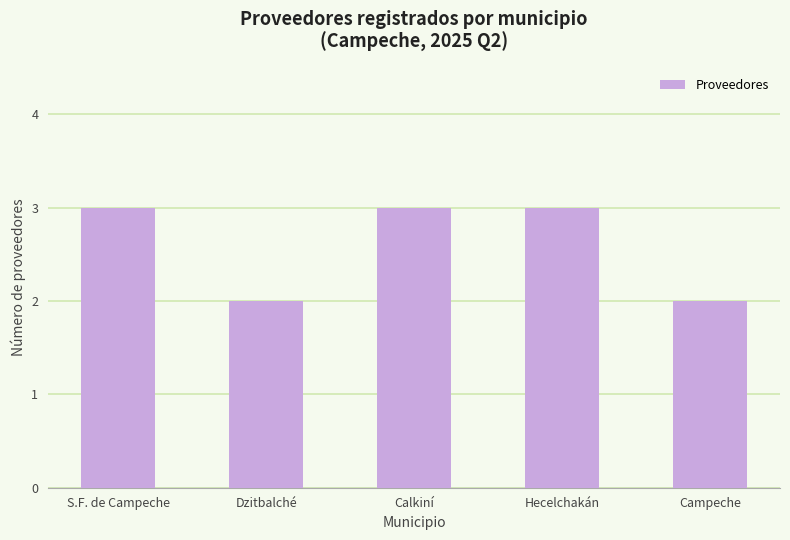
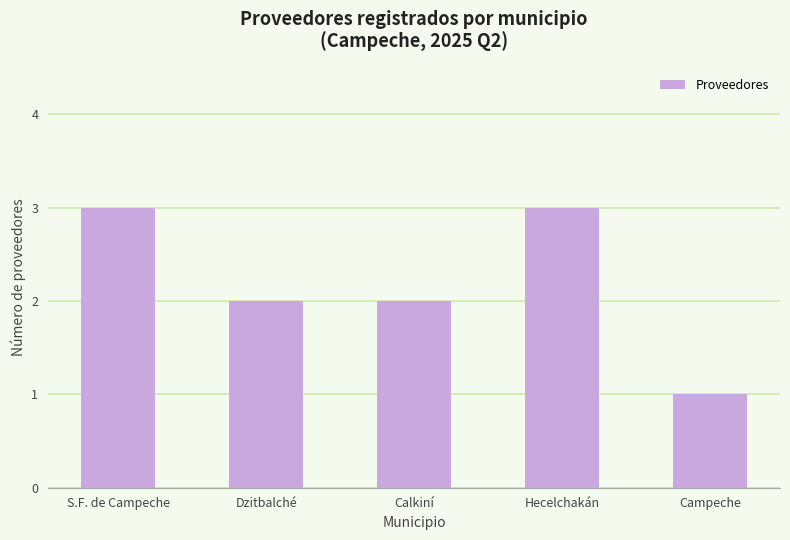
Calkiní: 3 -> 2
Campeche: 2 -> 1
